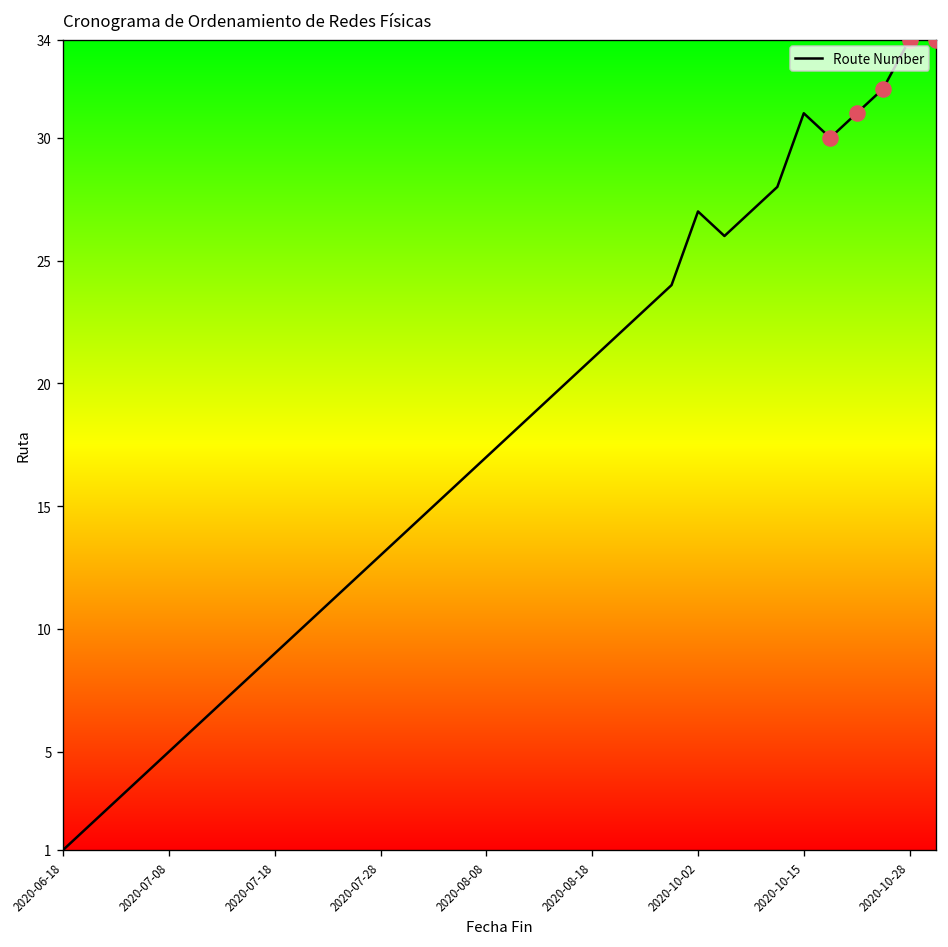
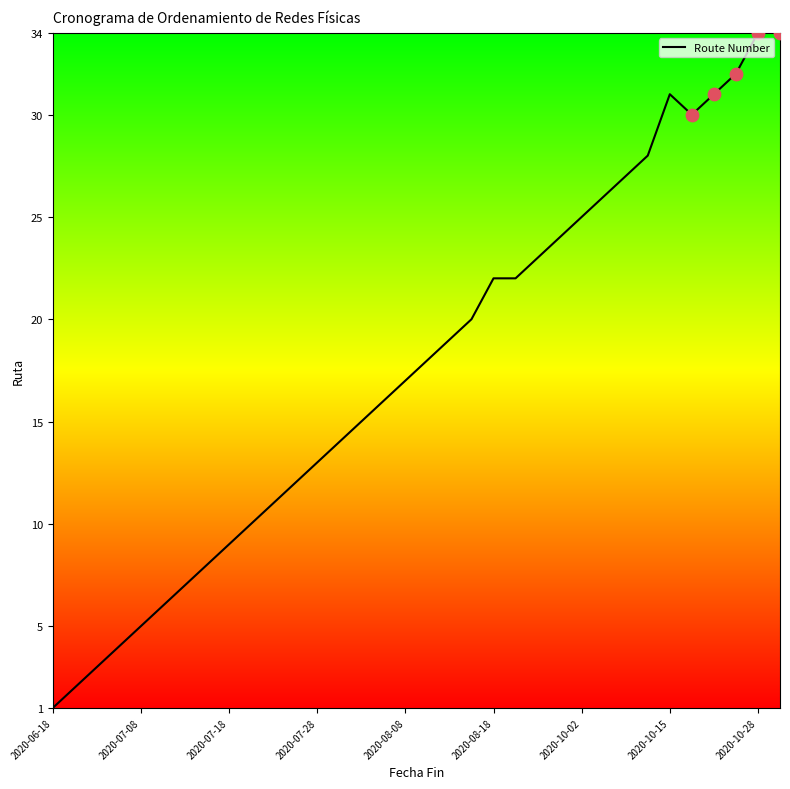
Route Number, 2020-08-18: 21 -> 22
Route Number, 2020-10-02: 27 -> 25
